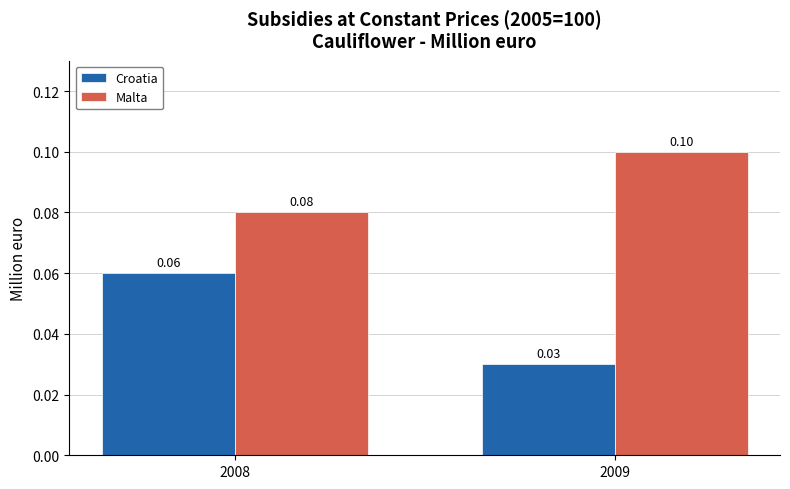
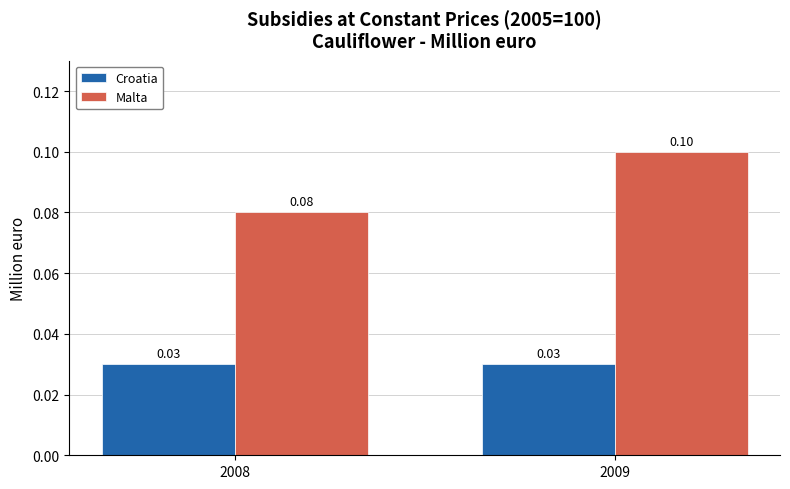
Croatia, 2008: 0.06 -> 0.03
